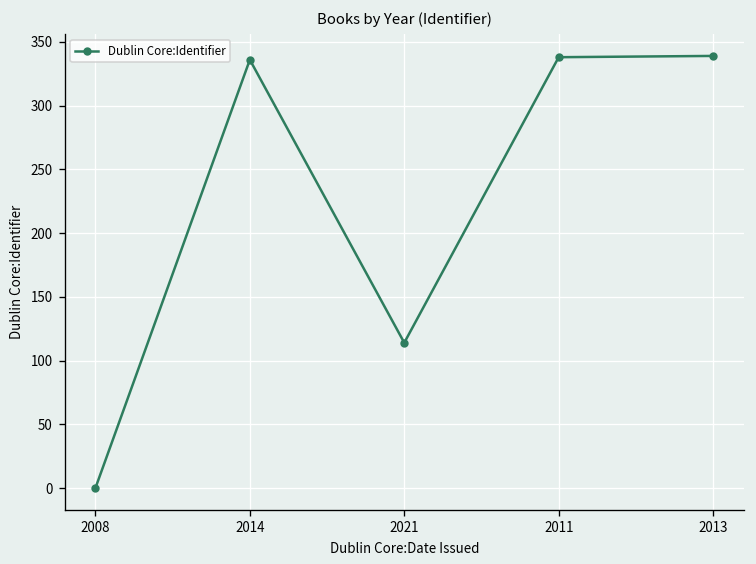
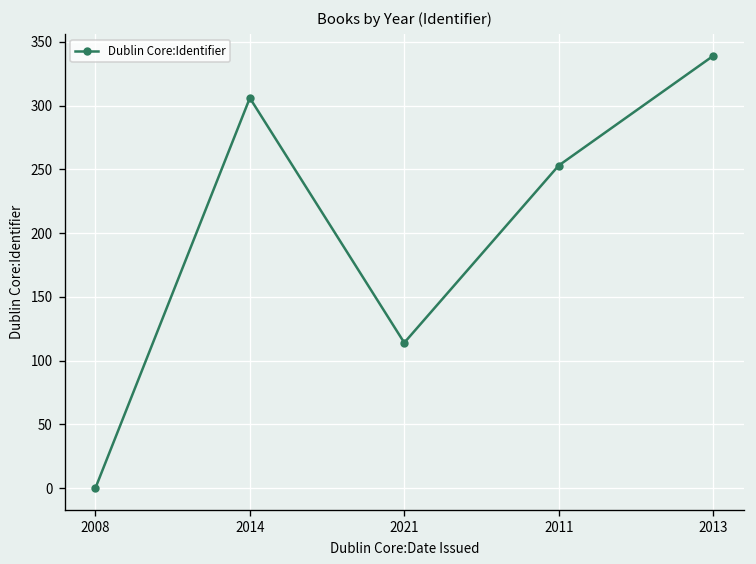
2014: 336 -> 306
2011: 338 -> 253
